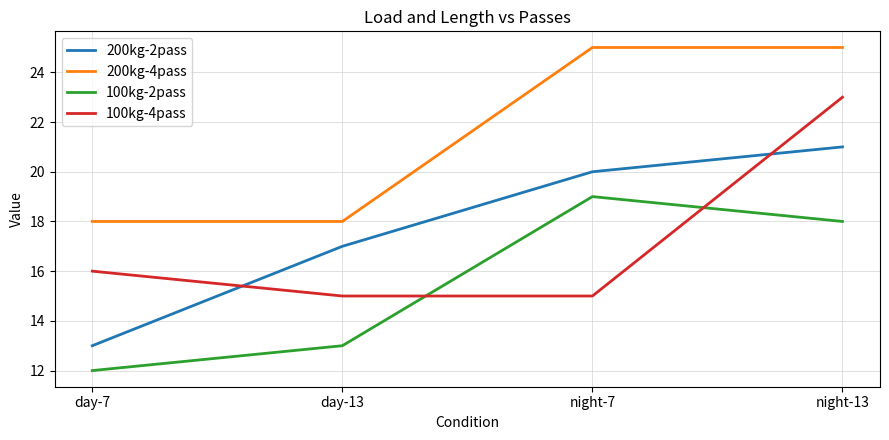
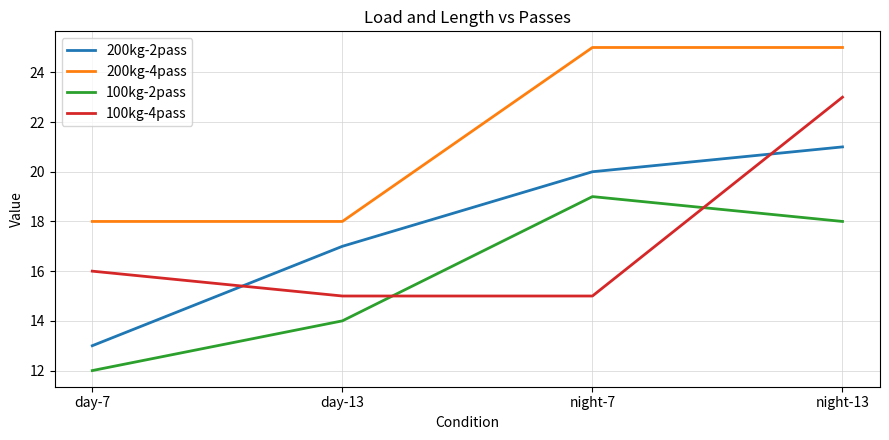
100kg-2pass, day-13: 13 -> 14
